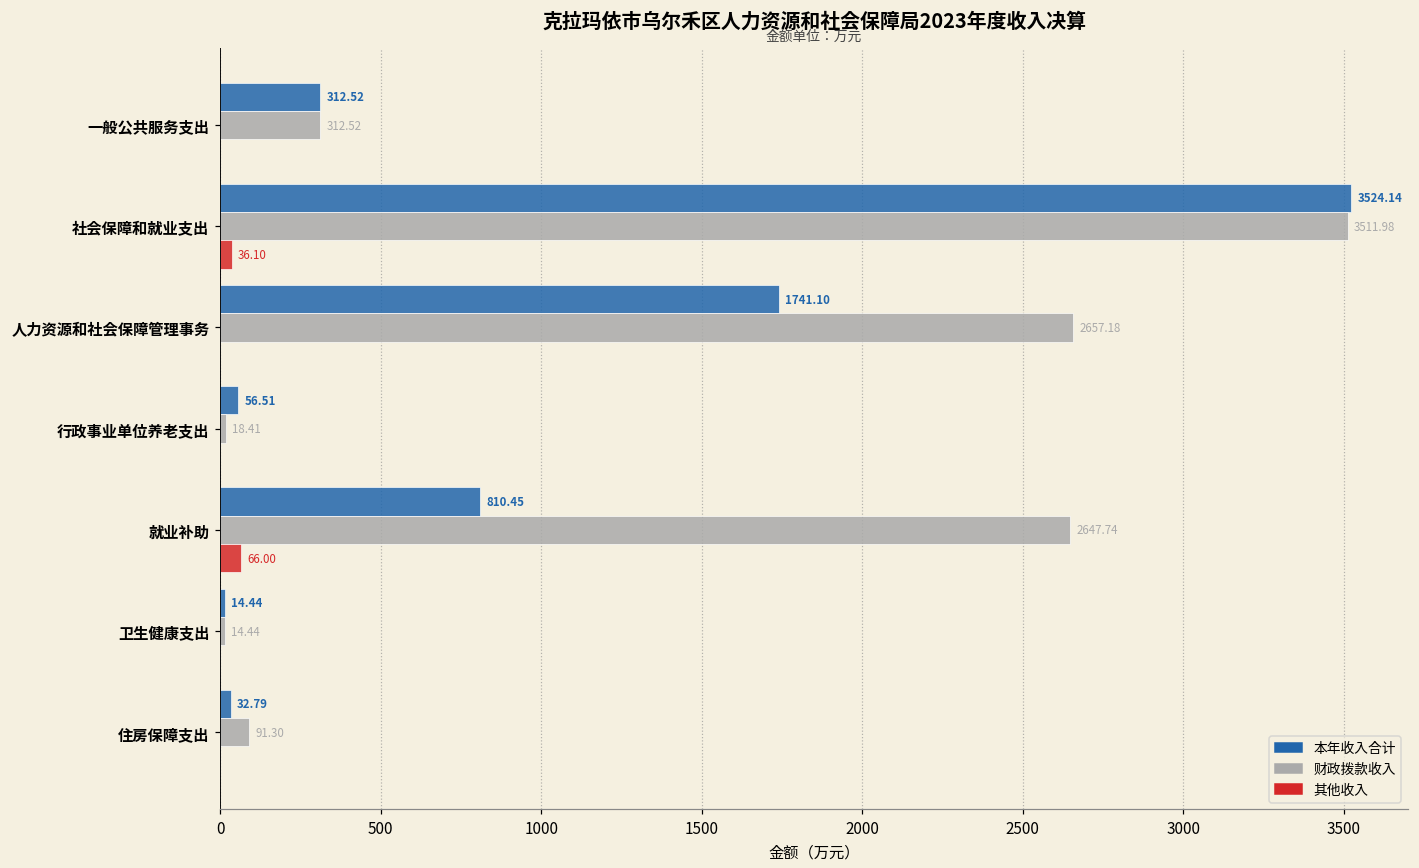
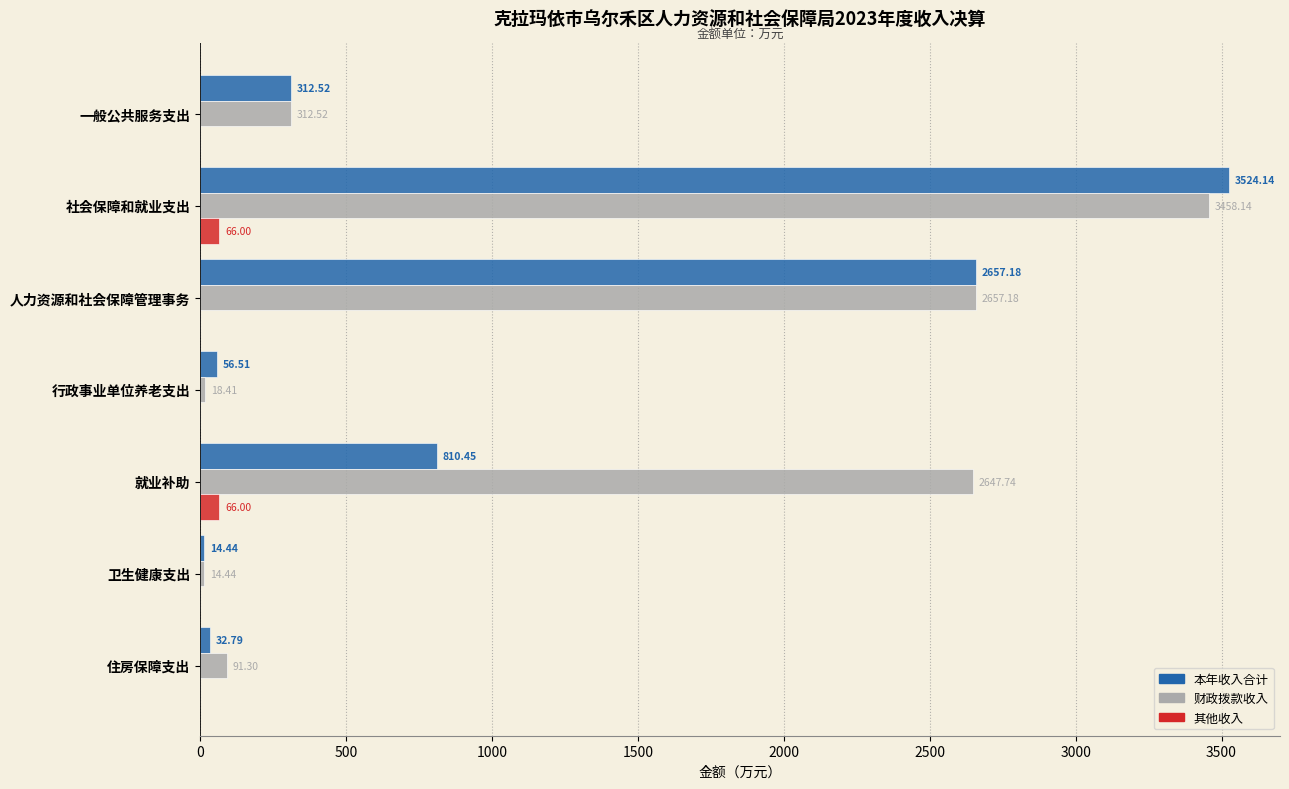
财政拨款收入, 社会保障和就业支出: 3511.98 -> 3458.14
其他收入, 社会保障和就业支出: 36.10 -> 66.00
本年收入合计, 人力资源和社会保障管理事务: 1741.10 -> 2657.18
